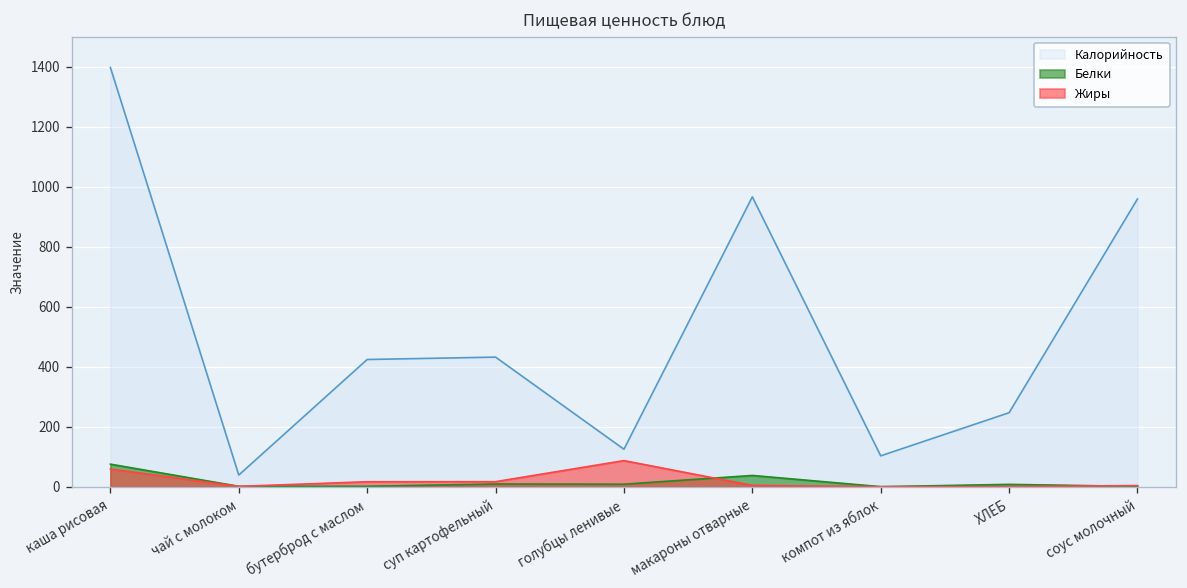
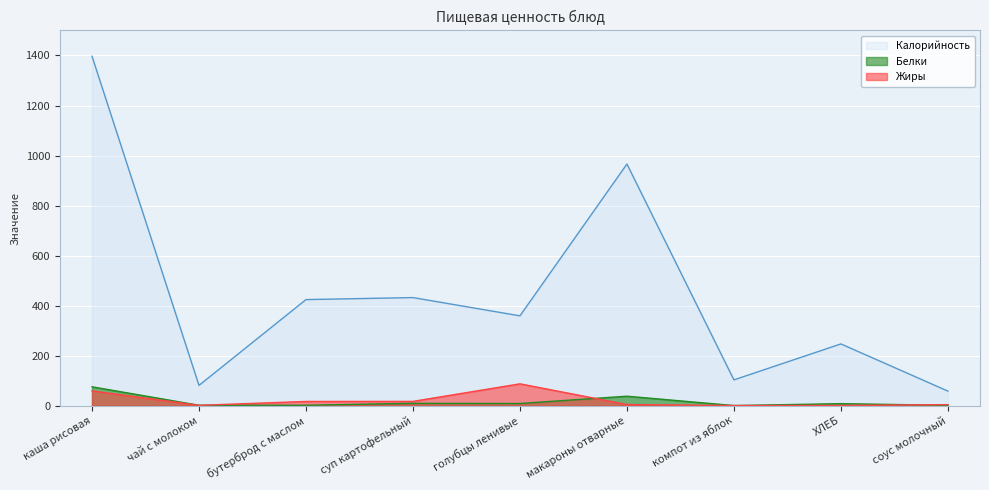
Калорийность, чай с молоком: 40 -> 80
Калорийность, голубцы ленивые: 130 -> 360
Калорийность, соус молочный: 960 -> 60
